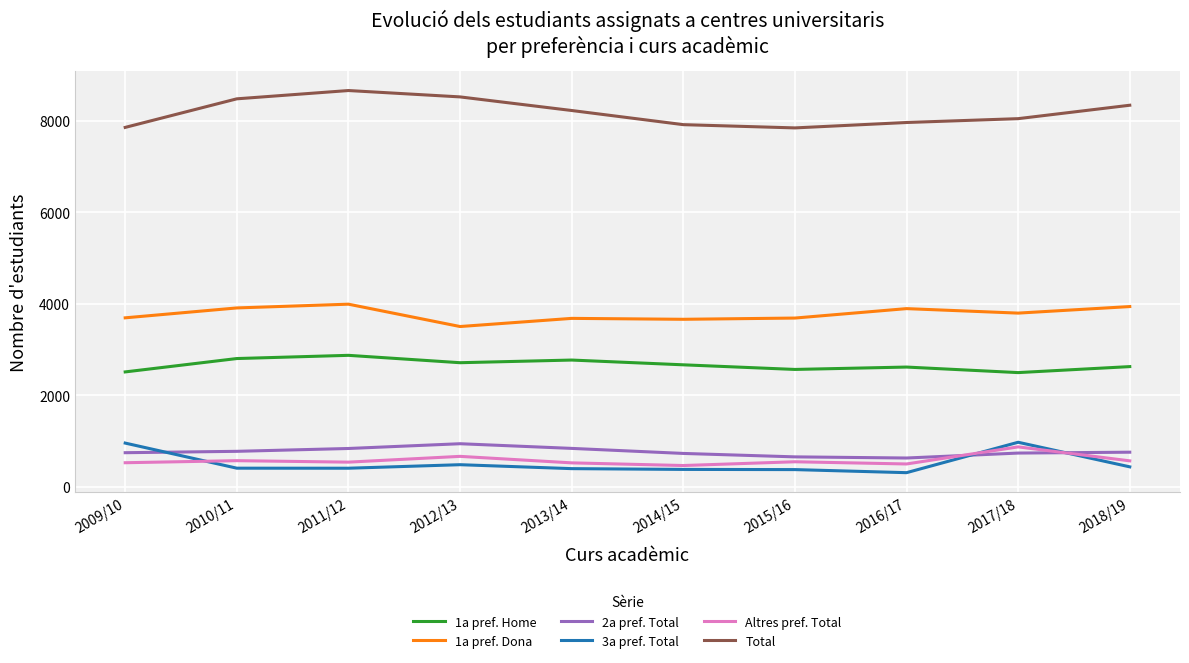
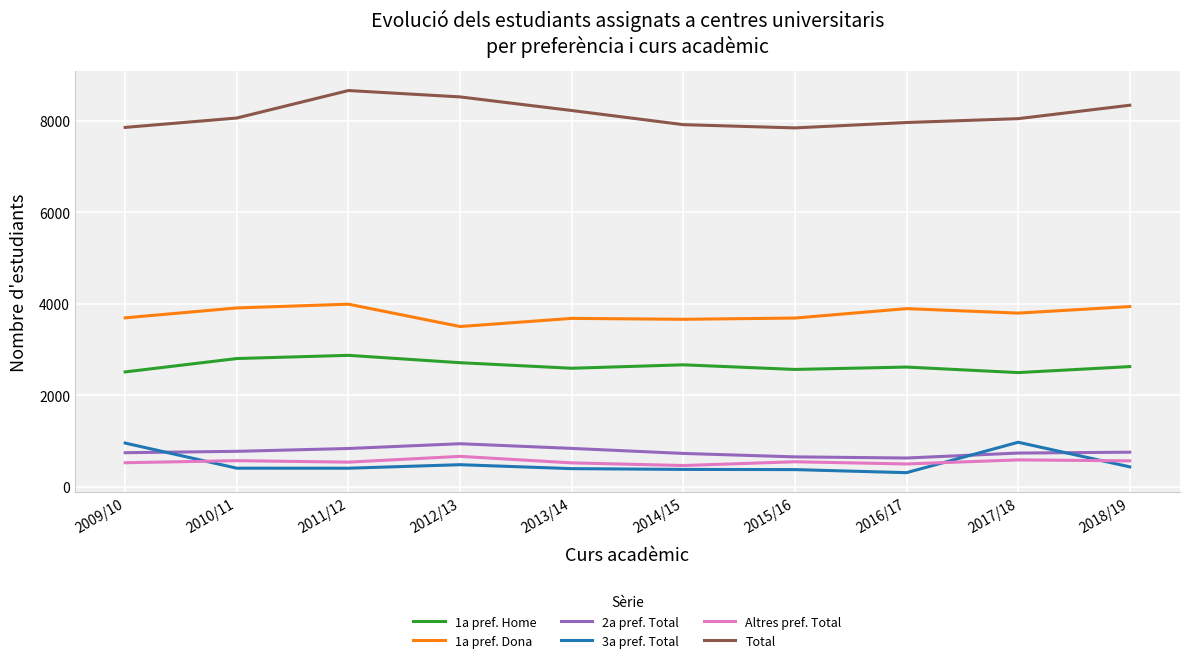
Total, 2010/11: 8500 -> 8100
1a pref. Home, 2013/14: 2800 -> 2600
Altres pref. Total, 2017/18: 900 -> 600
